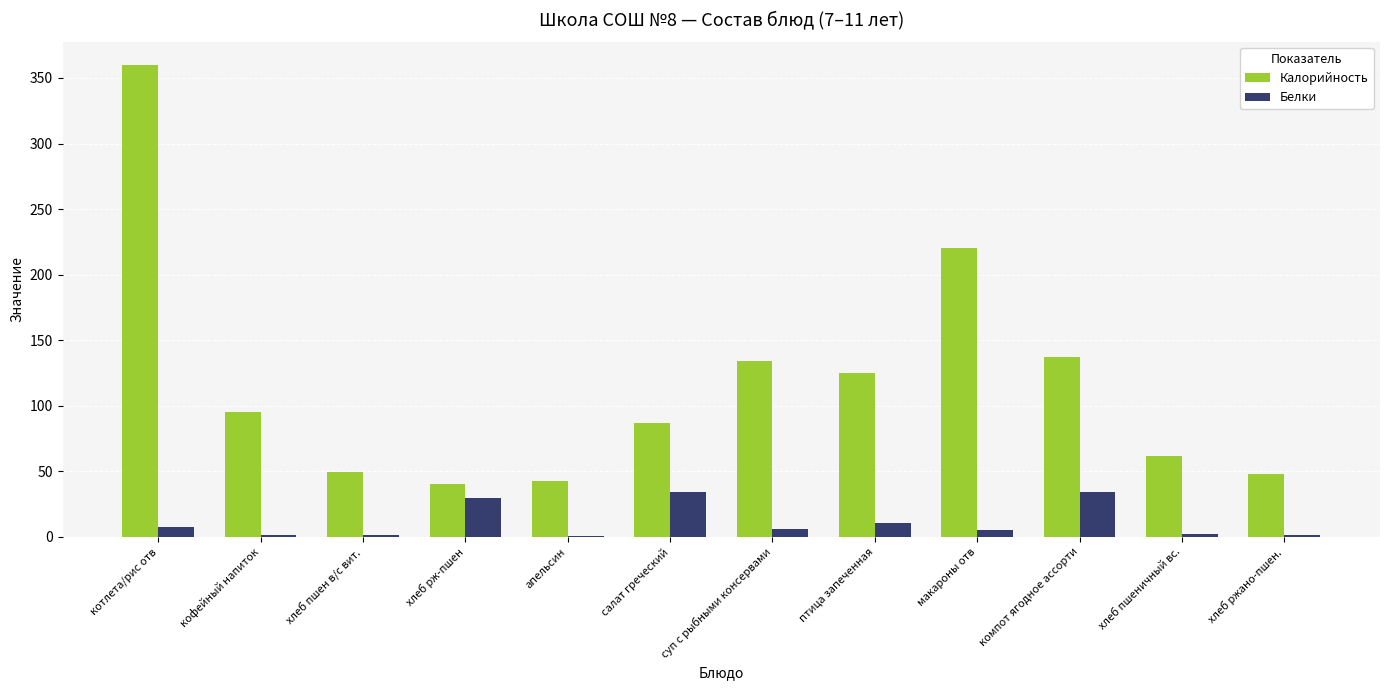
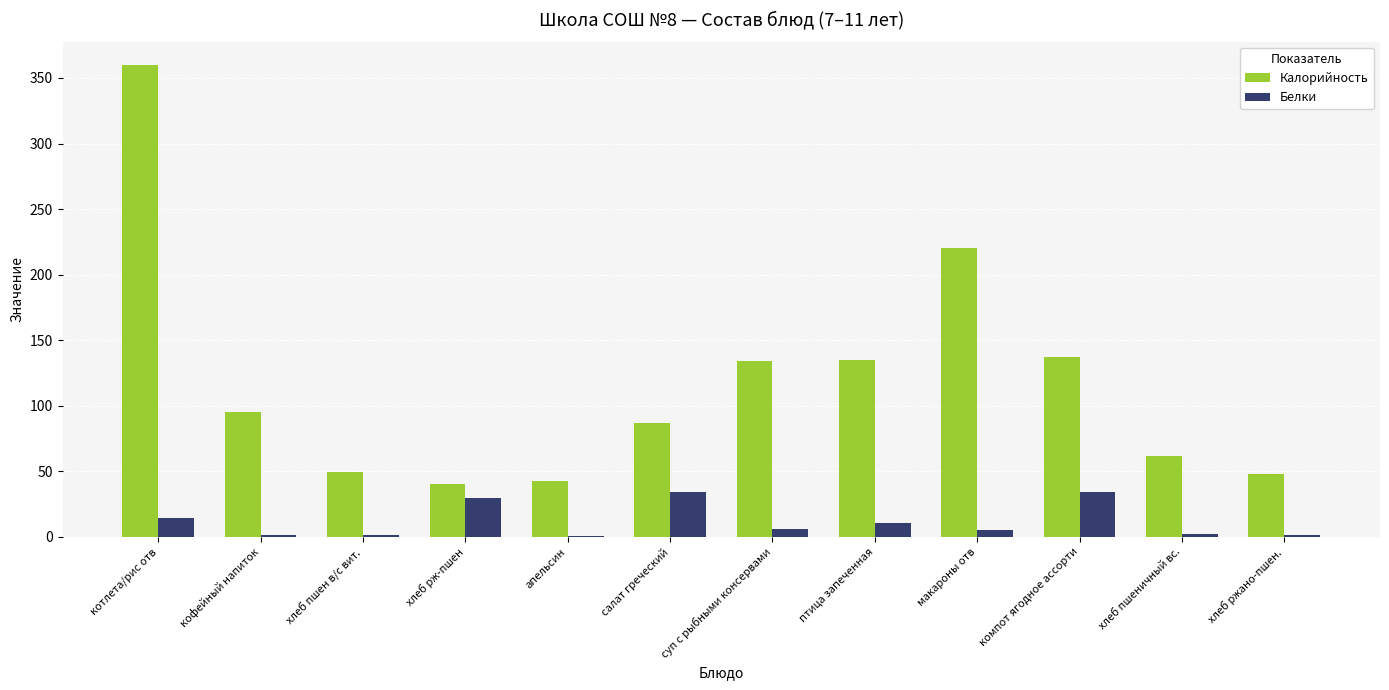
Белки, котлета/рис отв: 8 -> 15
Калорийность, птица запеченная: 125 -> 135
